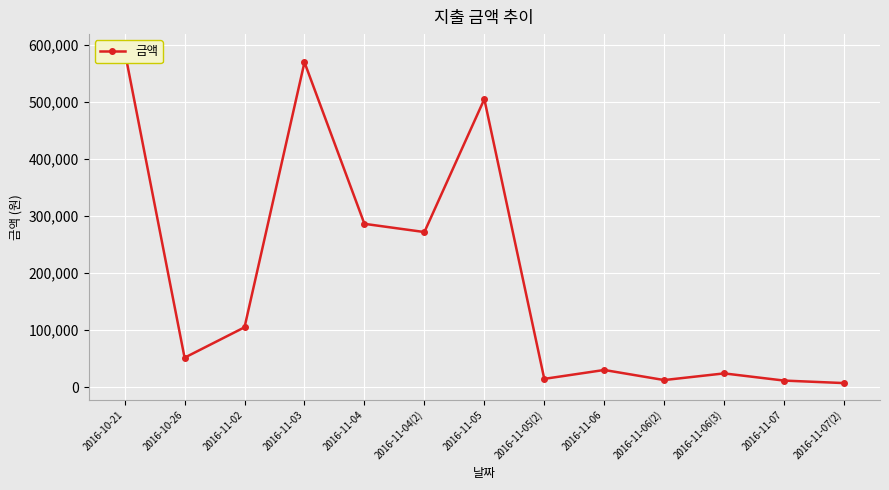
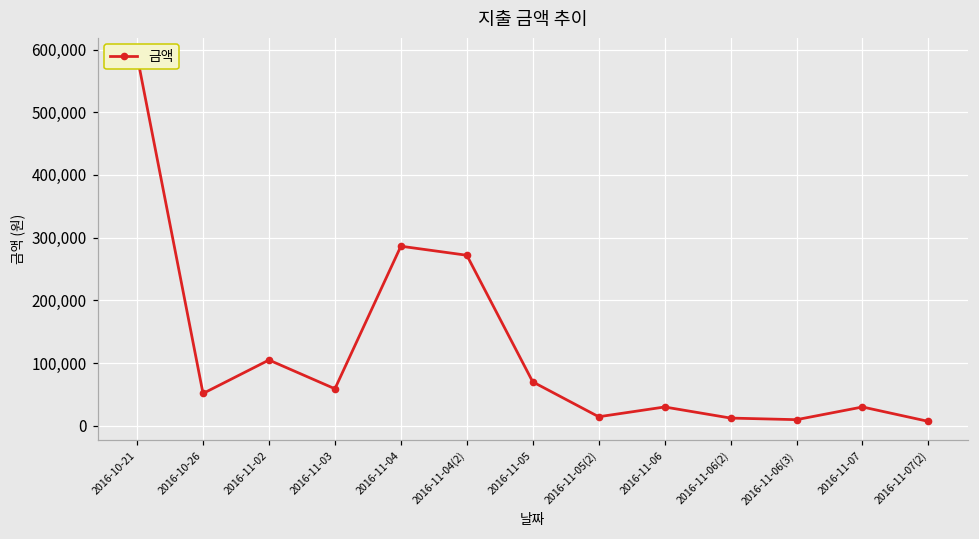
2016-11-03: 570,000 -> 60,000
2016-11-05: 510,000 -> 70,000
2016-11-06(3): 20,000 -> 10,000
2016-11-07: 10,000 -> 30,000
